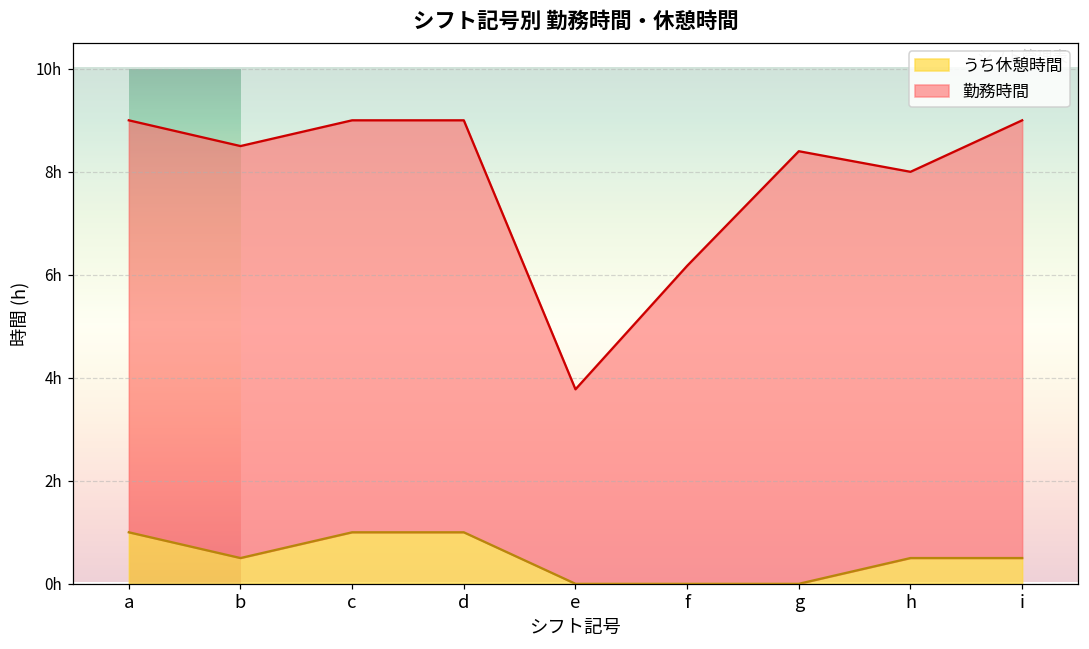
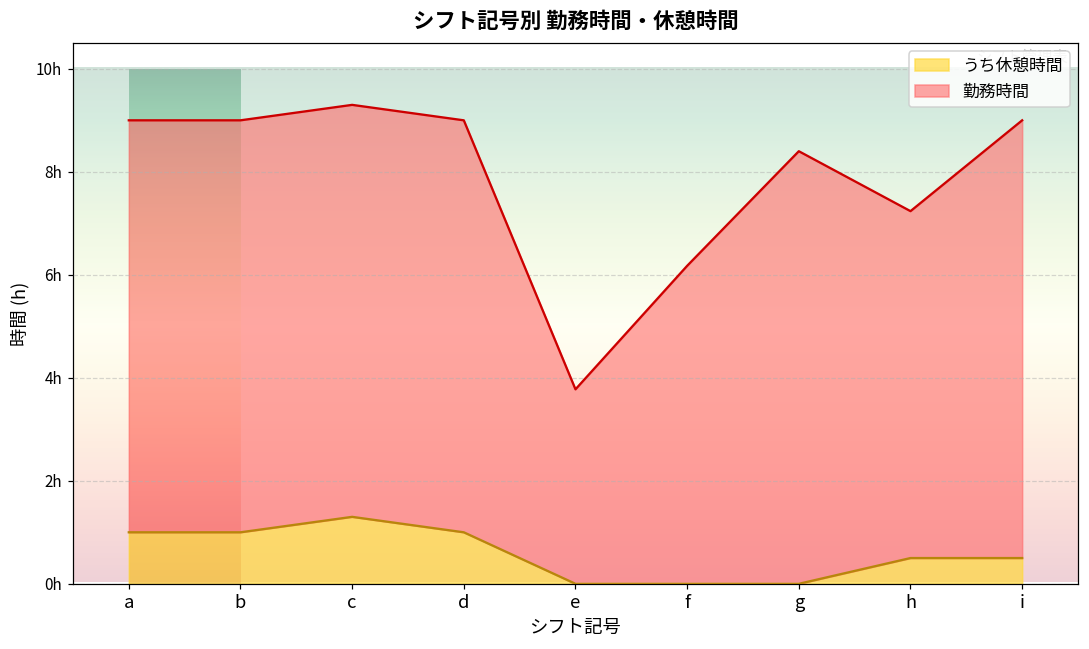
うち休憩時間, b: 0.5h -> 1.0h
うち休憩時間, c: 1.0h -> 1.3h
勤務時間, h: 7.5h -> 6.7h
